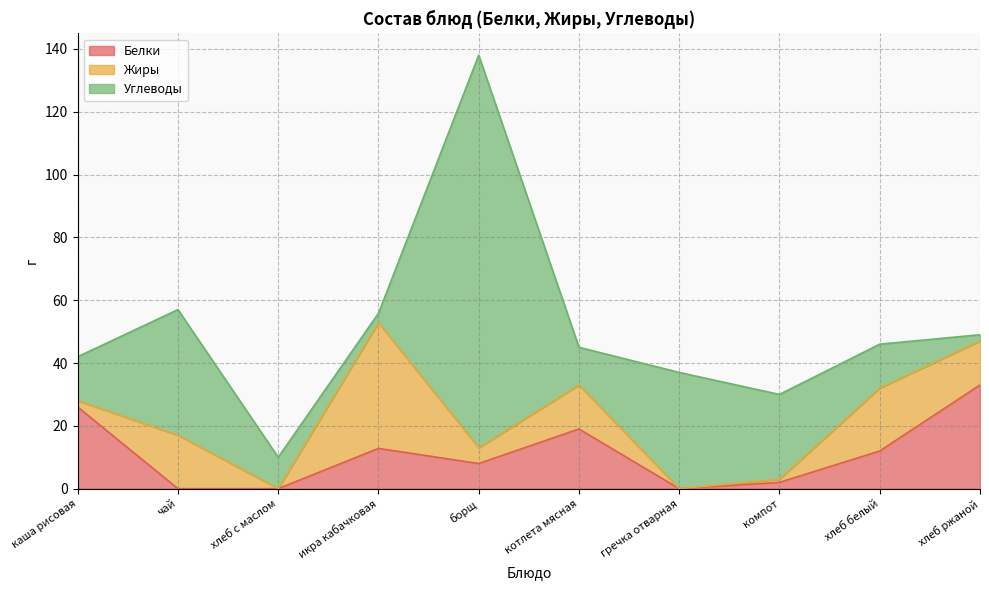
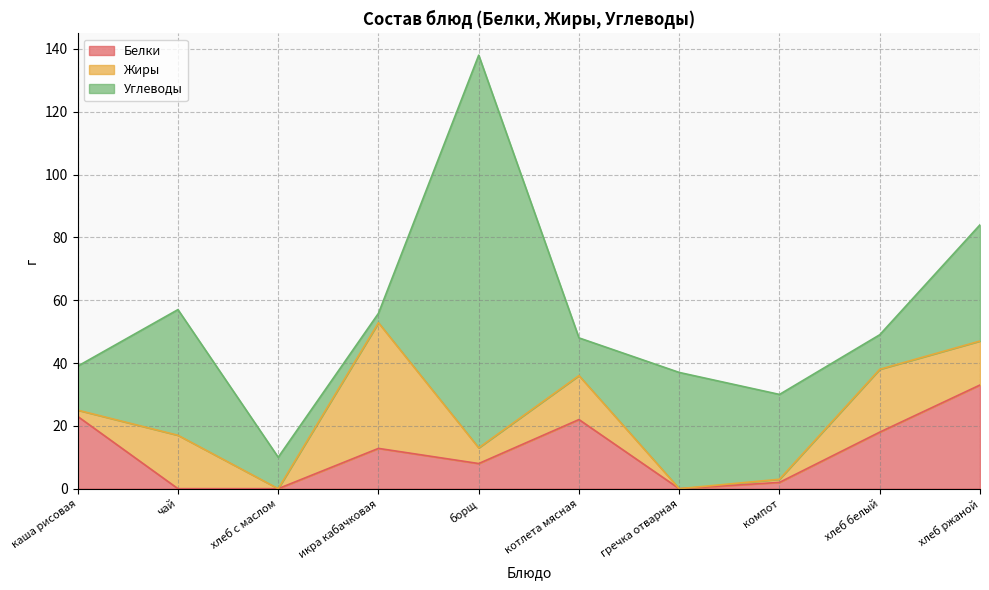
Белки, каша рисовая: 26 -> 23
Белки, котлета мясная: 19 -> 22
Белки, хлеб белый: 12 -> 18
Углеводы, хлеб белый: 14 -> 11
Углеводы, хлеб ржаной: 2 -> 37
